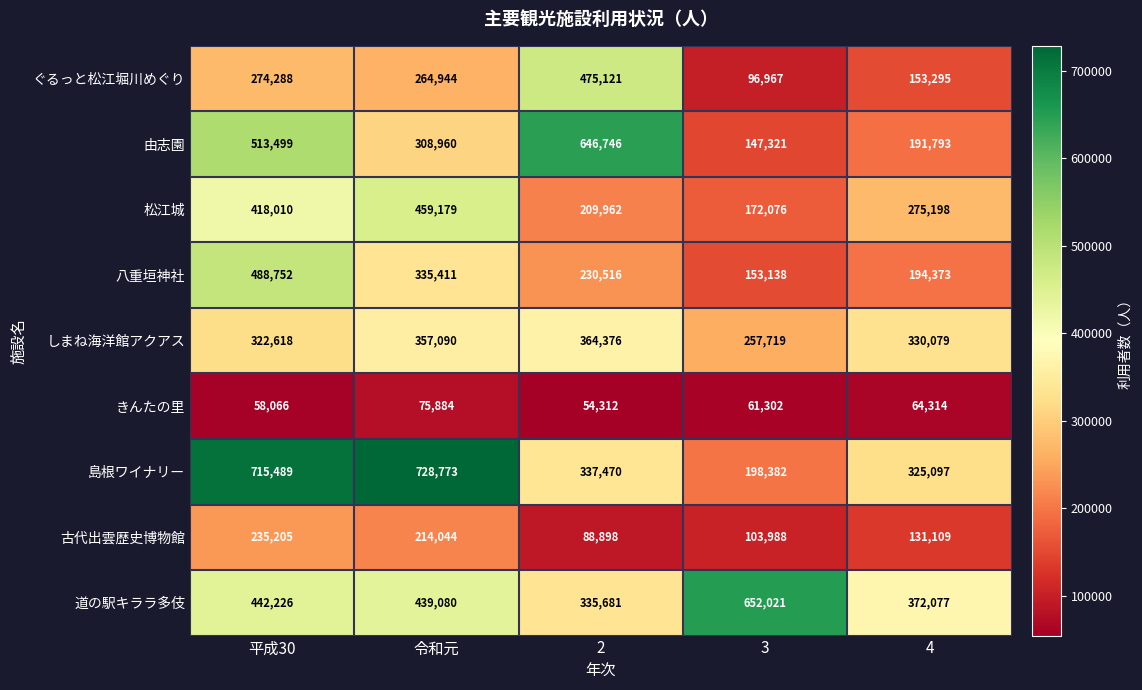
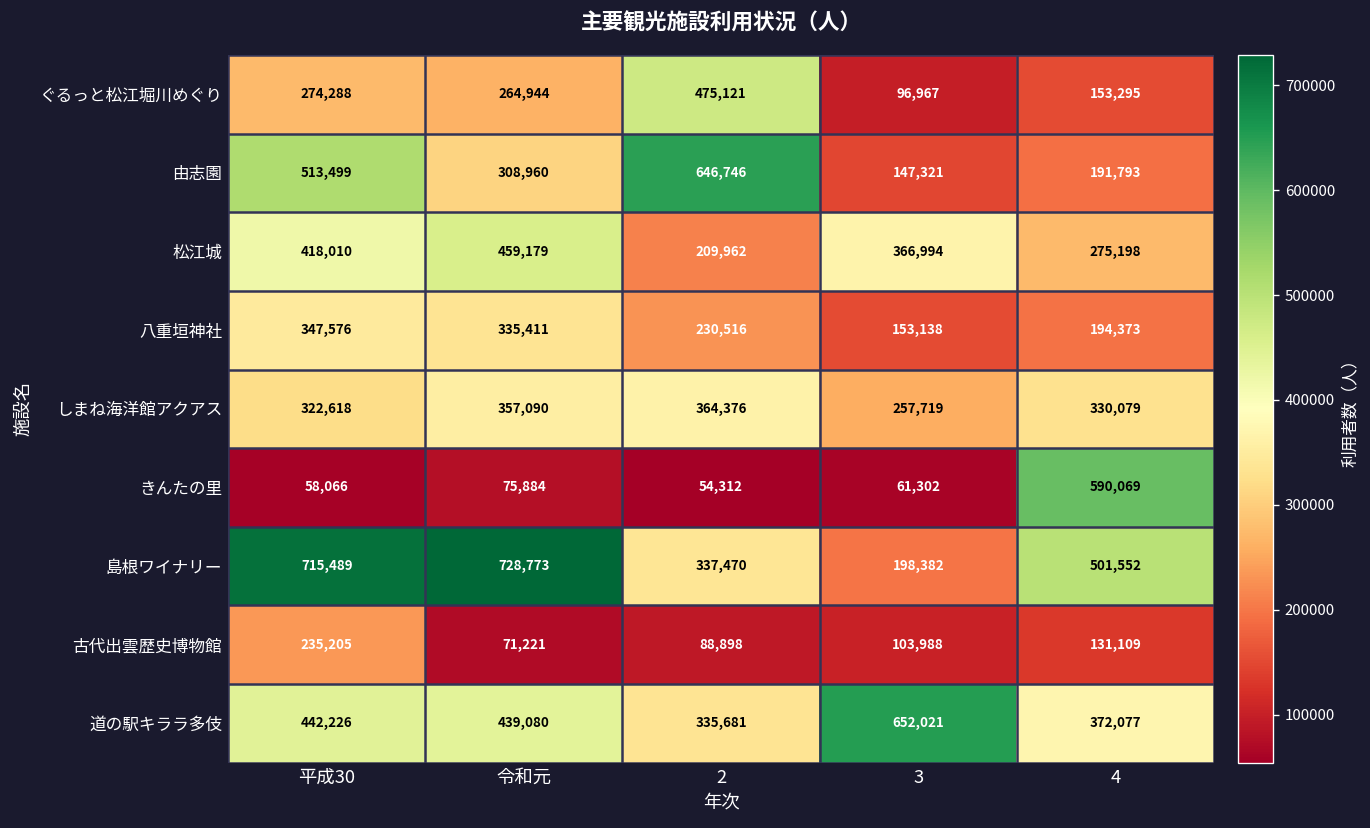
松江城, 3: 172,076 -> 366,994
八重垣神社, 平成30: 488,752 -> 347,576
きんたの里, 4: 64,314 -> 590,069
島根ワイナリー, 4: 325,097 -> 501,552
古代出雲歴史博物館, 令和元: 214,044 -> 71,221
